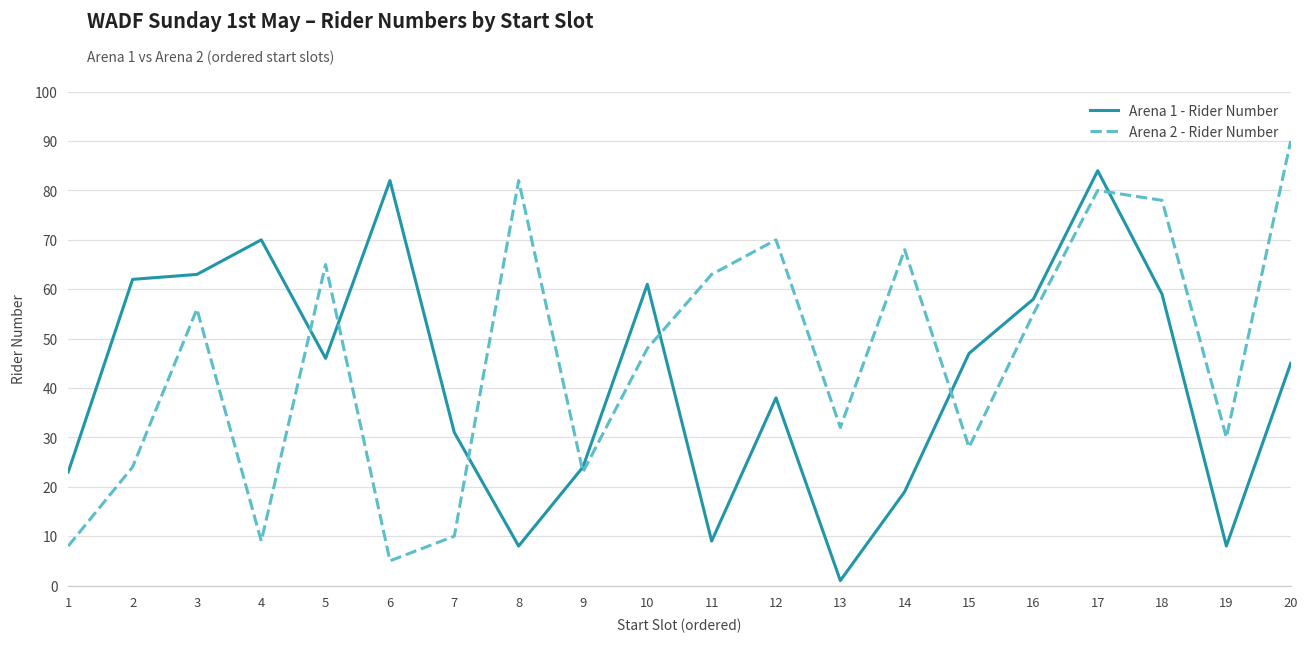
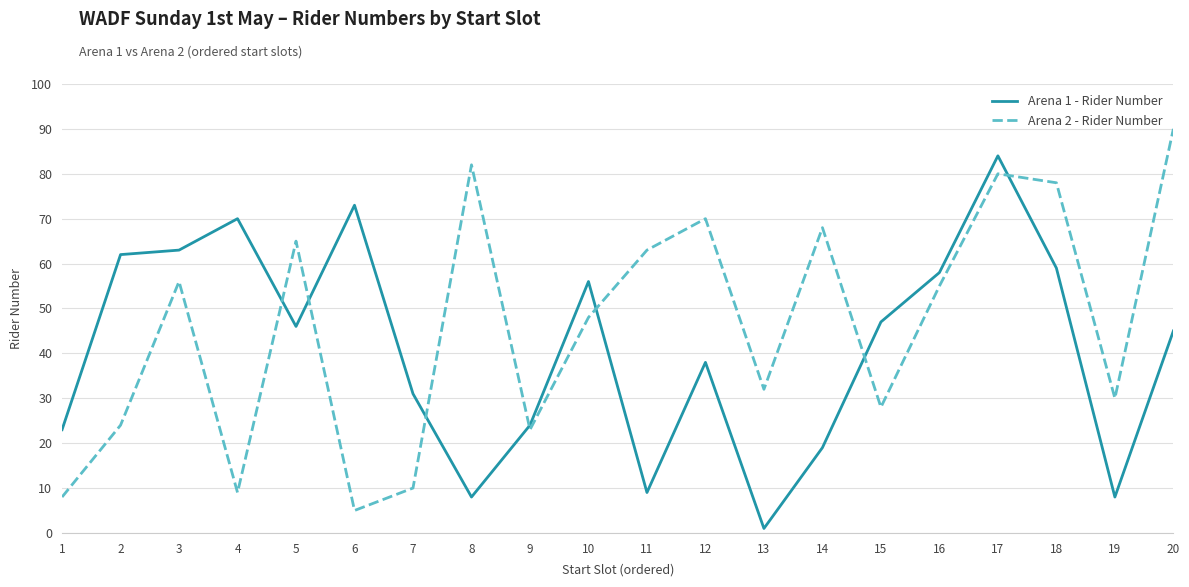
Arena 1 - Rider Number, 6: 82 -> 73
Arena 1 - Rider Number, 10: 61 -> 56
